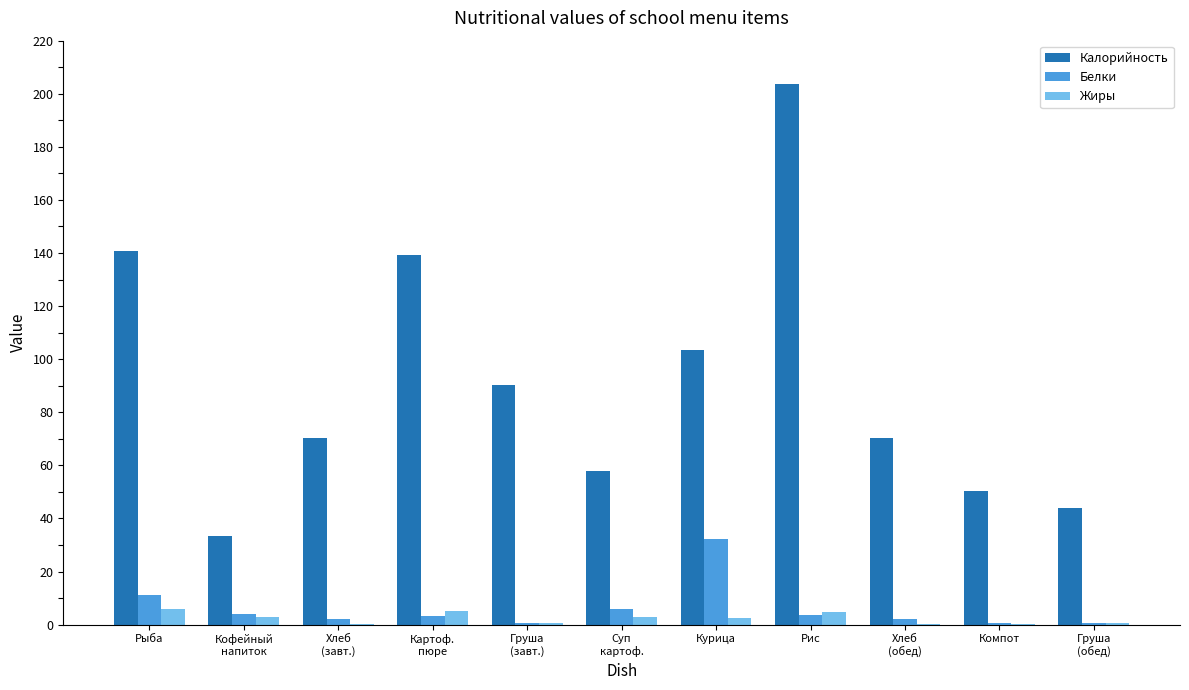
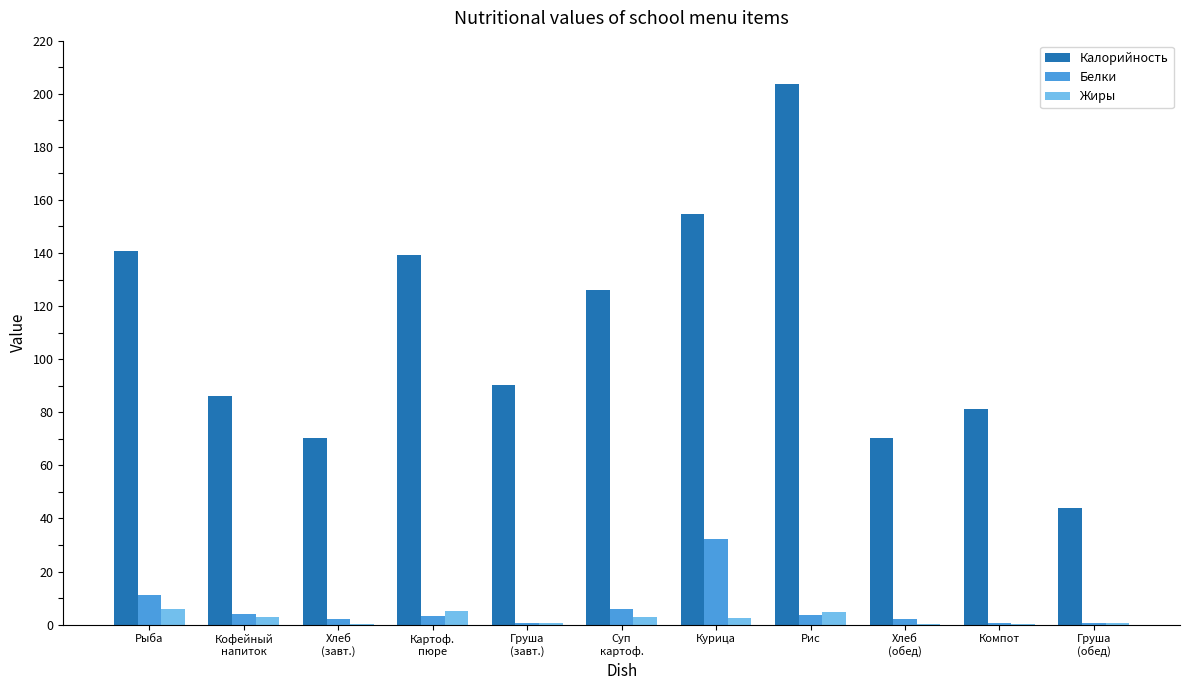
Калорийность, Кофейный напиток: 33 -> 86
Калорийность, Суп картоф.: 58 -> 126
Калорийность, Курица: 104 -> 155
Калорийность, Компот: 51 -> 81
